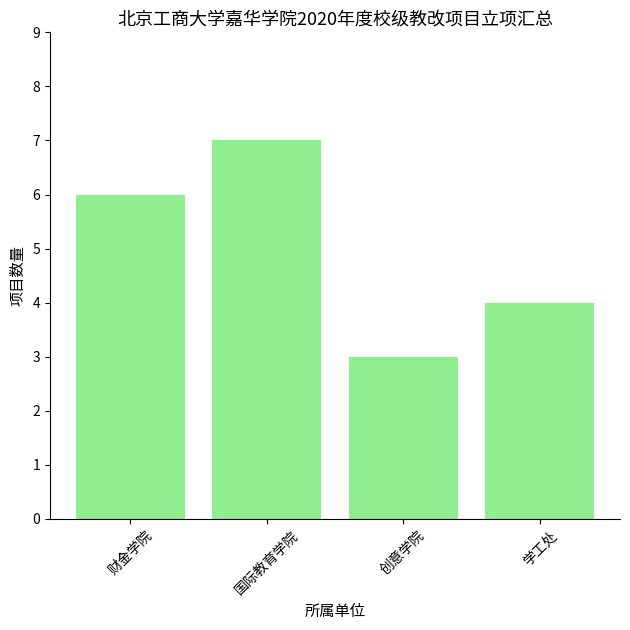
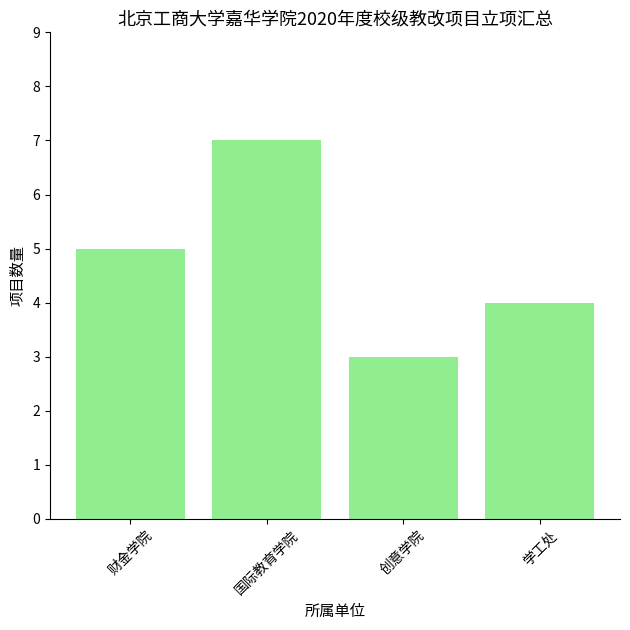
财金学院: 6 -> 5
